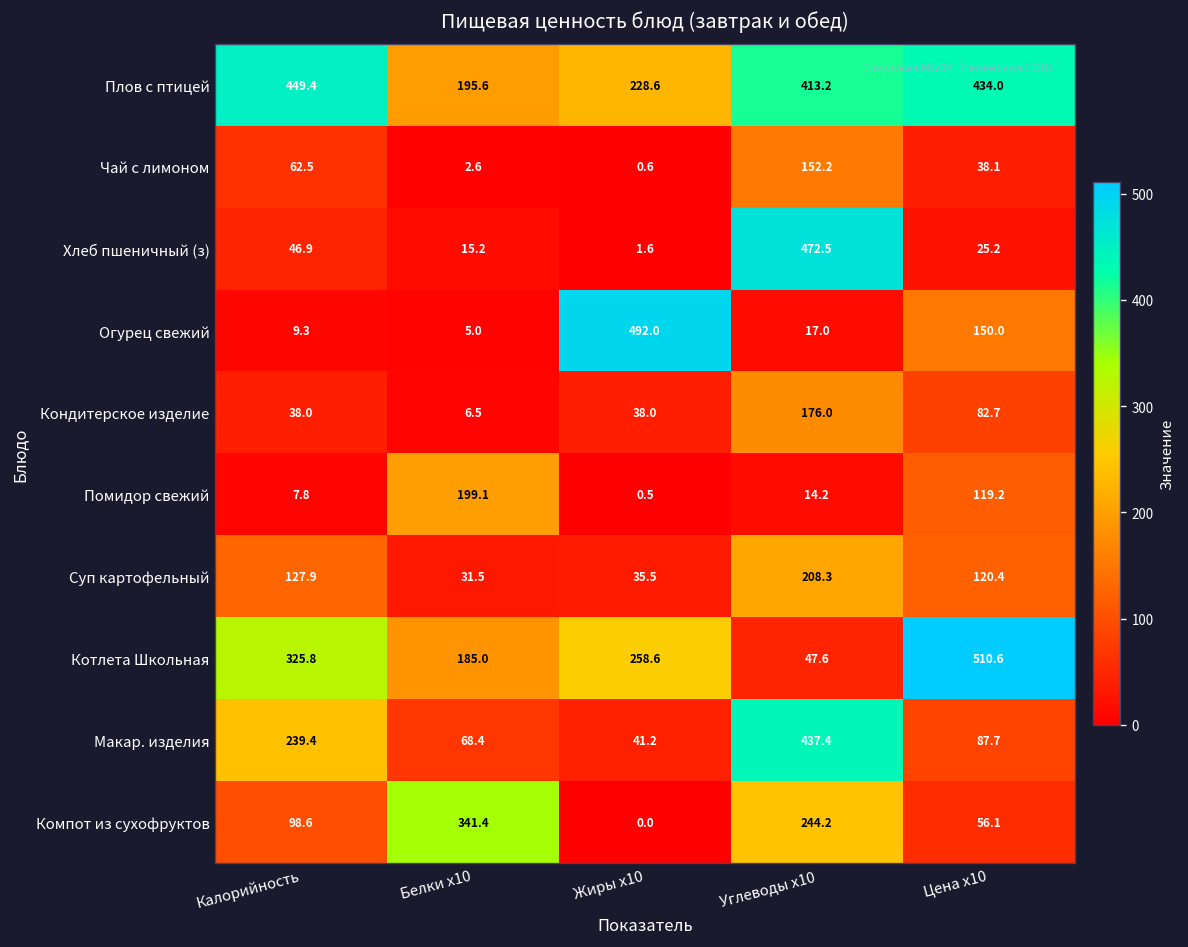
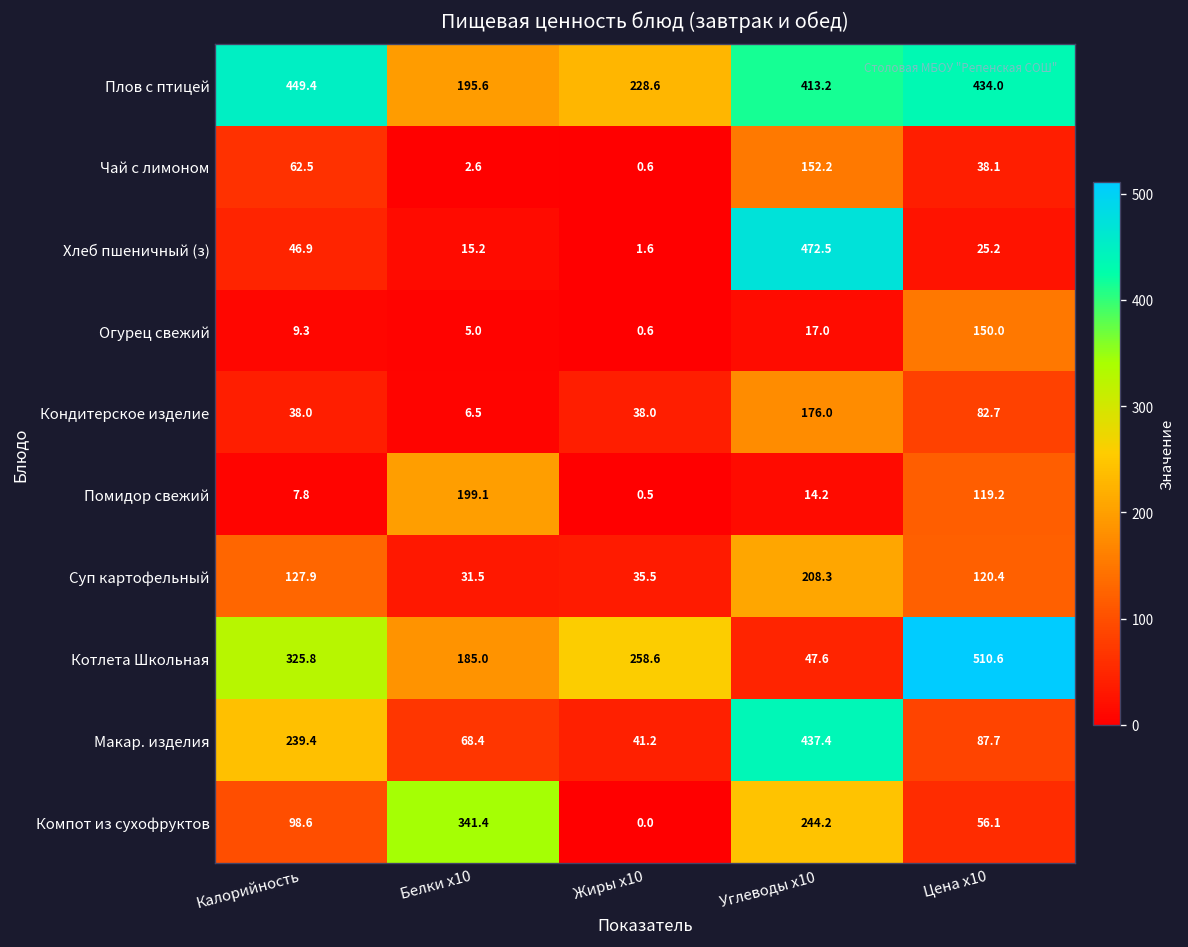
Огурец свежий, Жиры x10: 492.0 -> 0.6
